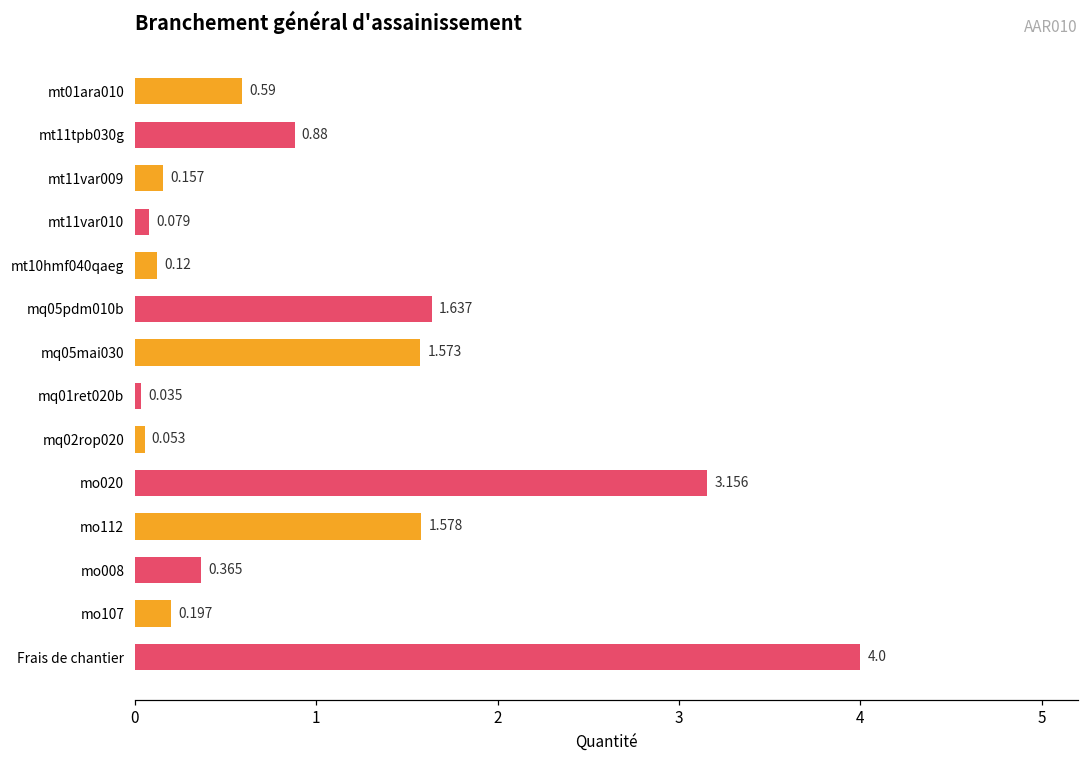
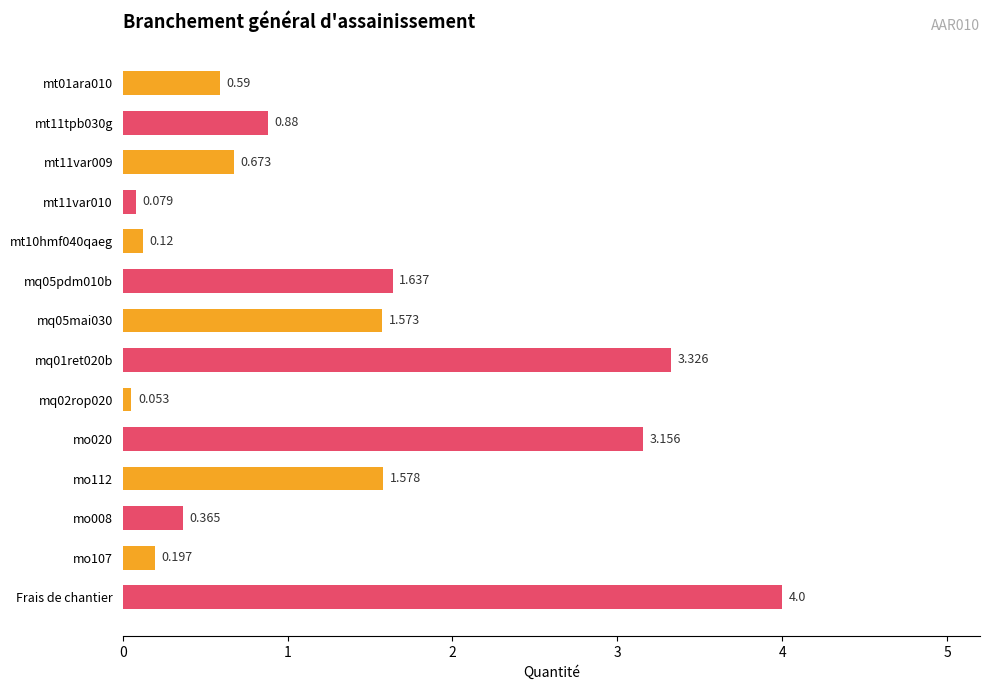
mt11var009: 0.157 -> 0.673
mq01ret020b: 0.035 -> 3.326
